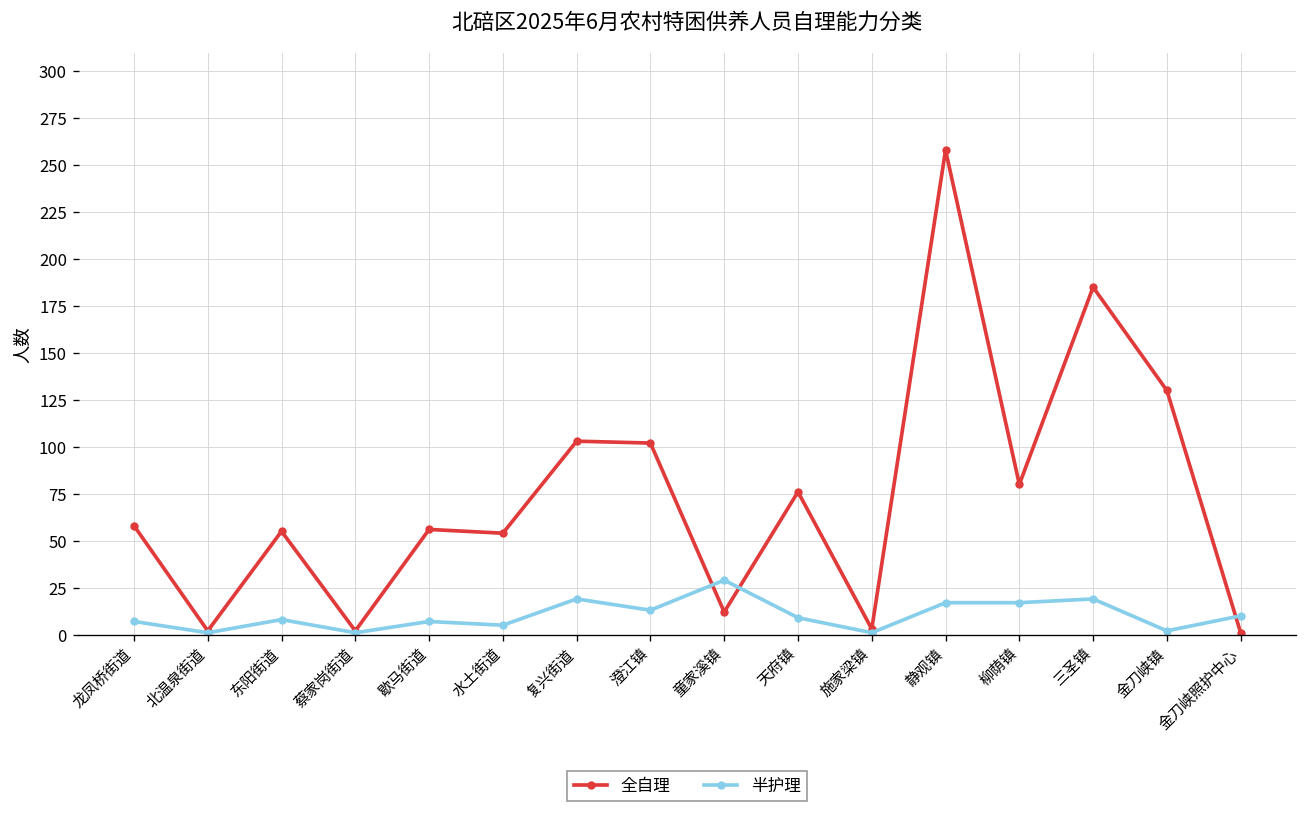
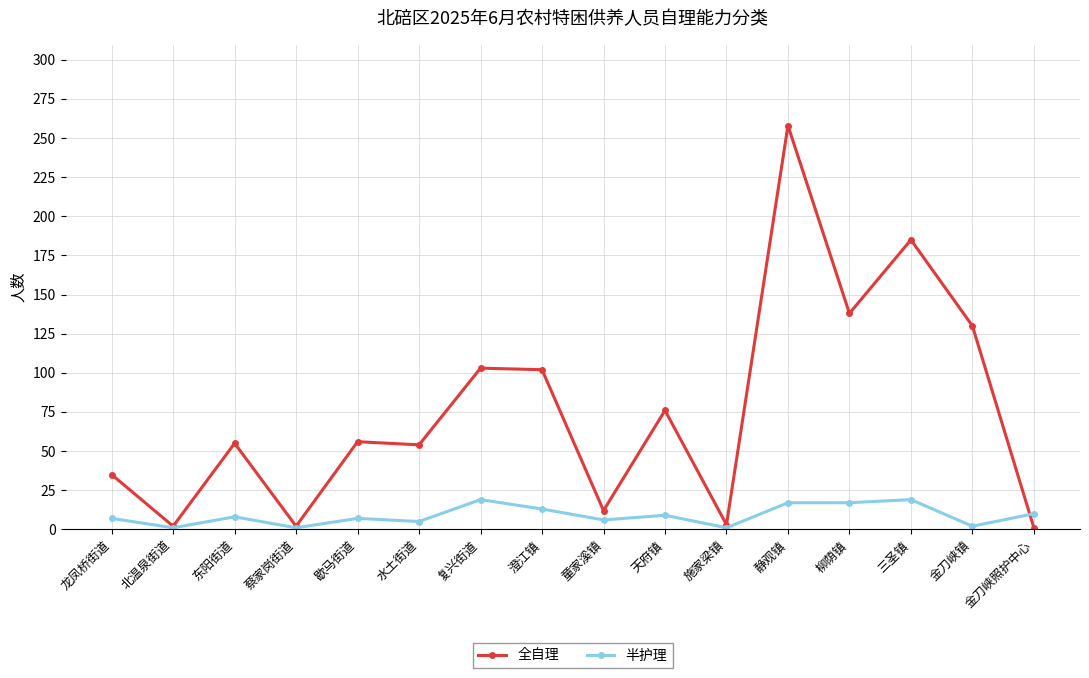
全自理, 龙凤桥街道: 58 -> 35
半护理, 童家溪镇: 29 -> 6
全自理, 柳荫镇: 80 -> 138
